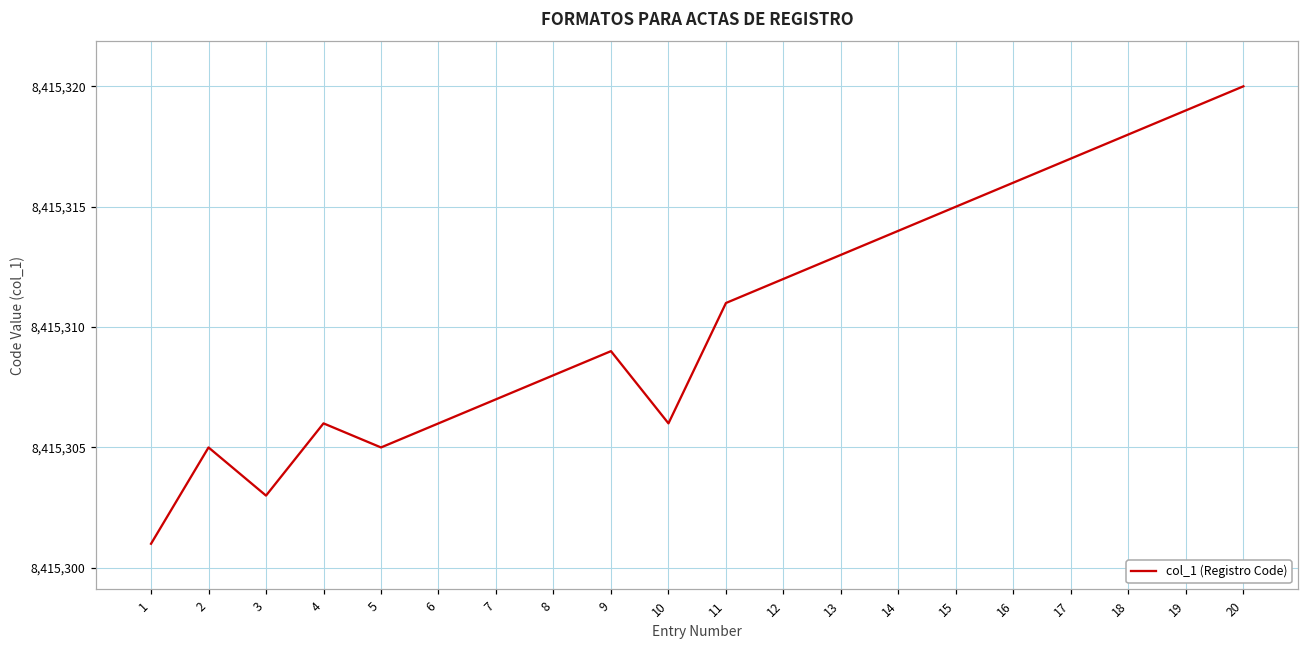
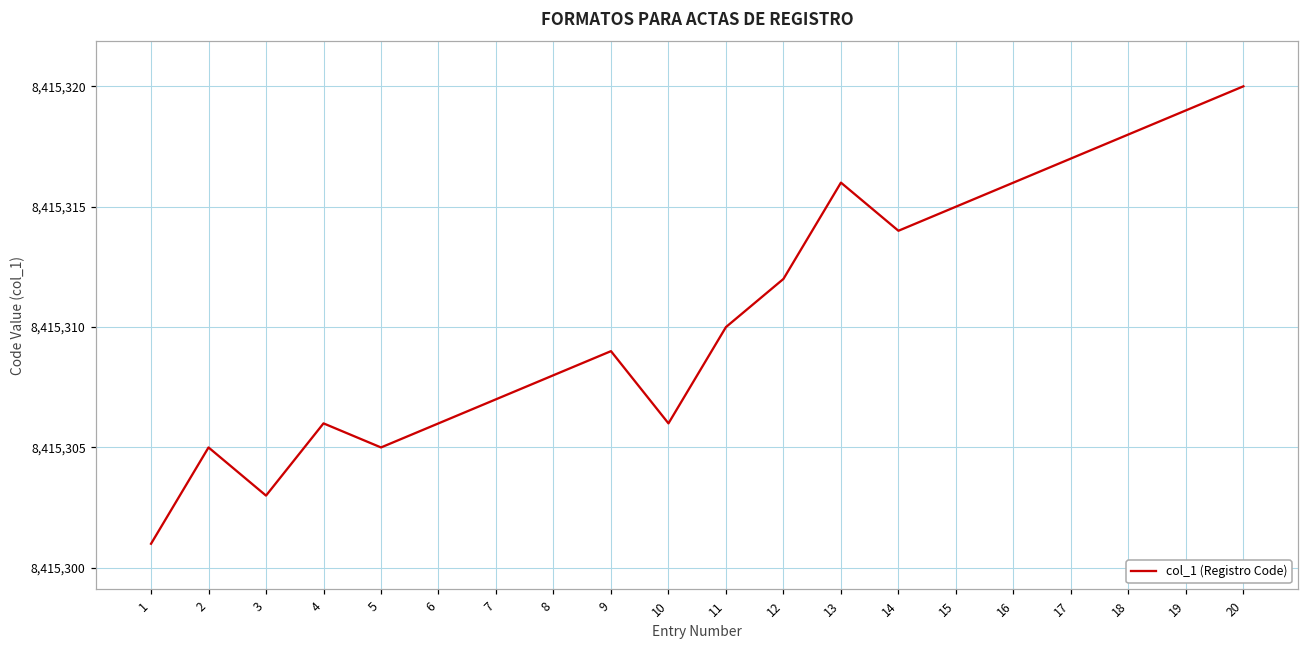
11: 8,415,311 -> 8,415,310
13: 8,415,313 -> 8,415,316
